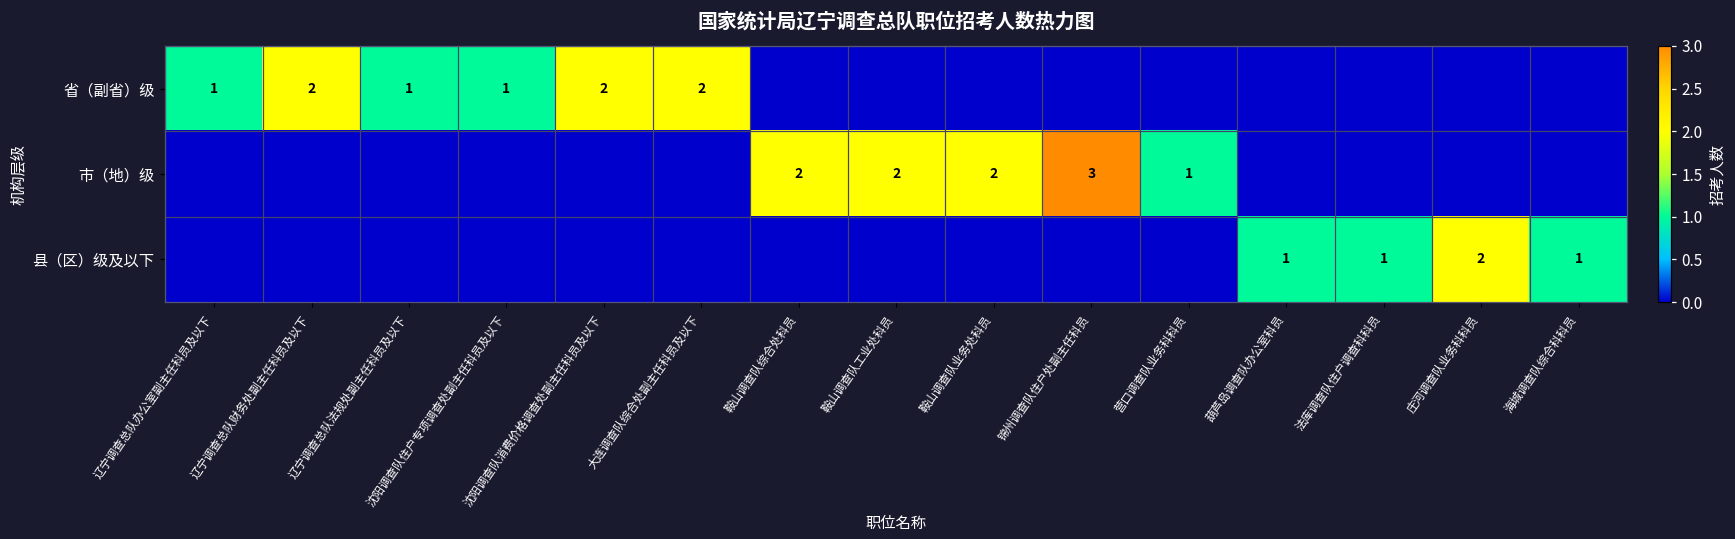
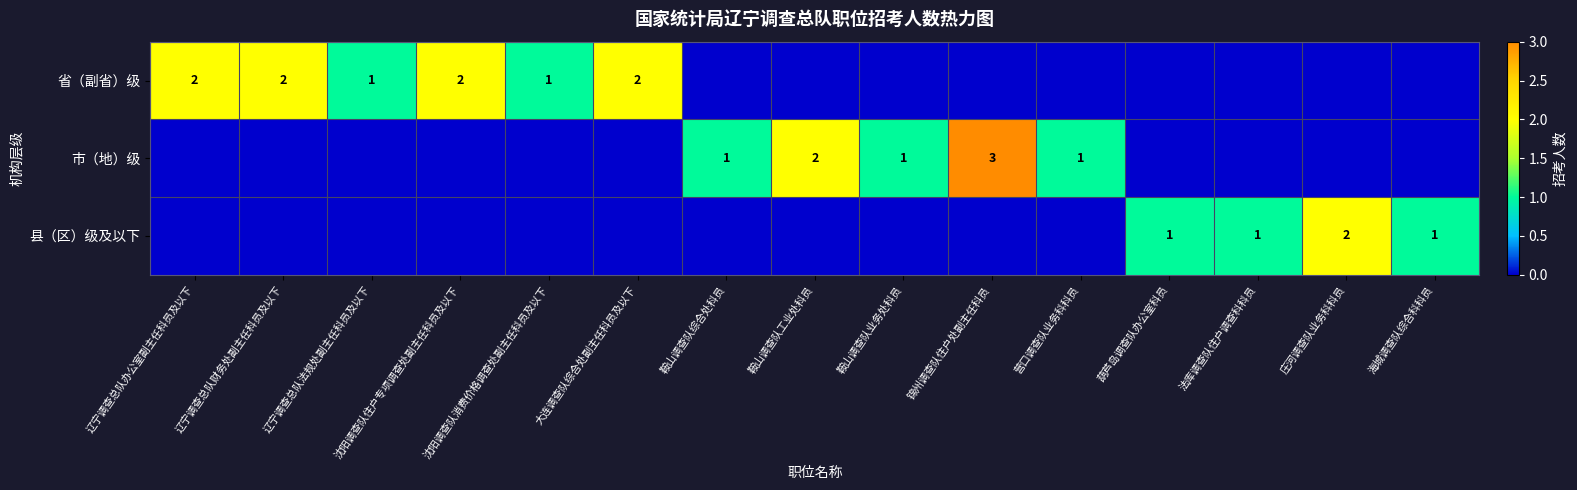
省（副省）级, 辽宁调查总队办公室副主任科员及以下: 1 -> 2
省（副省）级, 沈阳调查队住户专项调查处副主任科员及以下: 1 -> 2
省（副省）级, 沈阳调查队消费价格调查处副主任科员及以下: 2 -> 1
市（地）级, 鞍山调查队综合处科员: 2 -> 1
市（地）级, 鞍山调查队业务处科员: 2 -> 1
